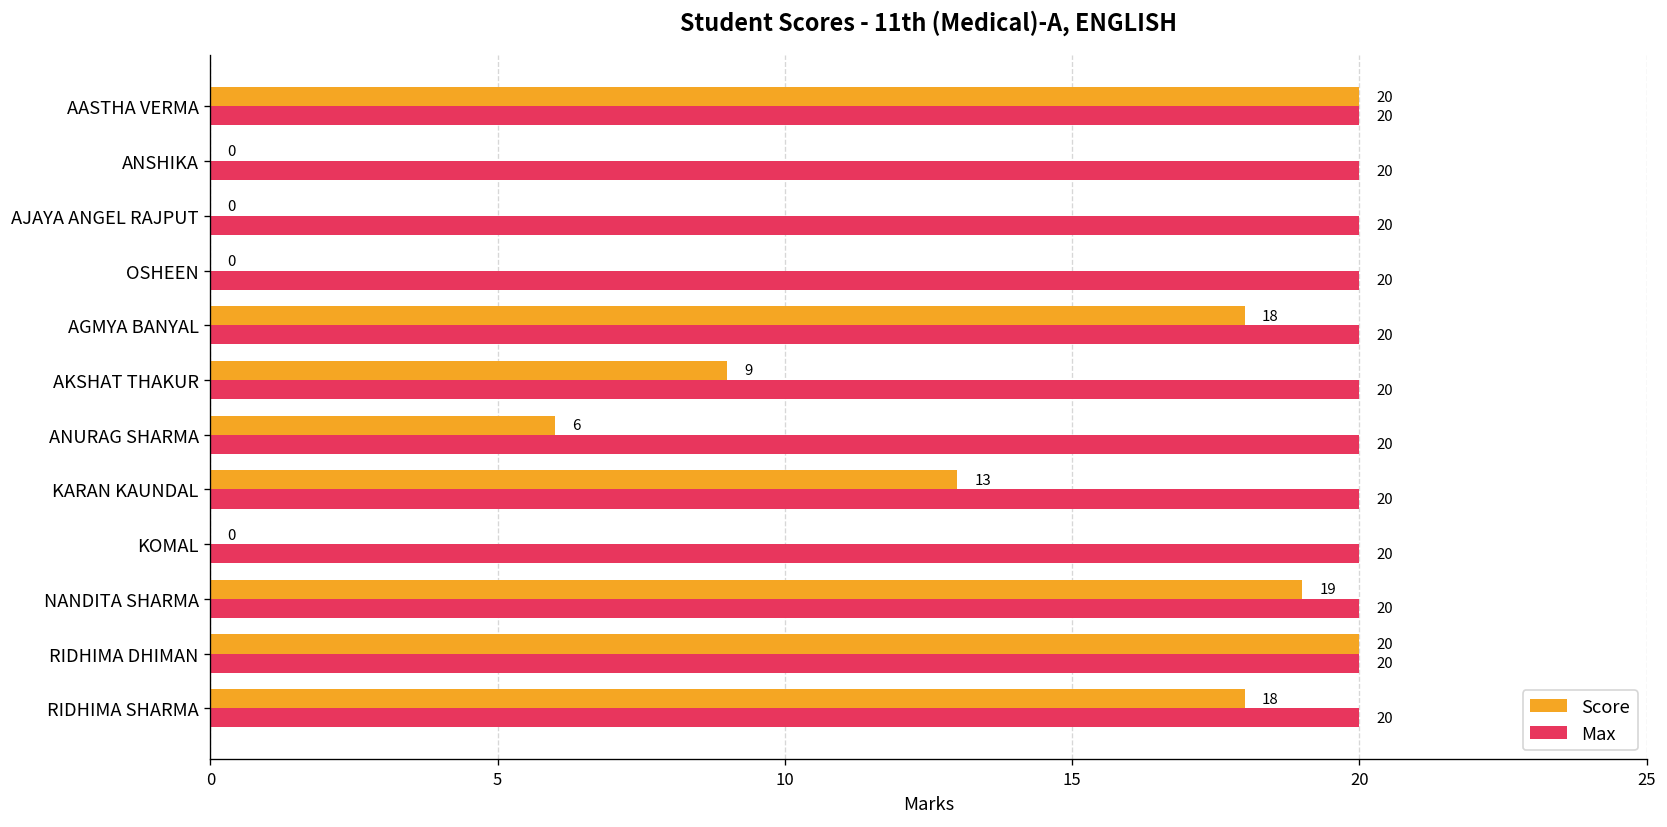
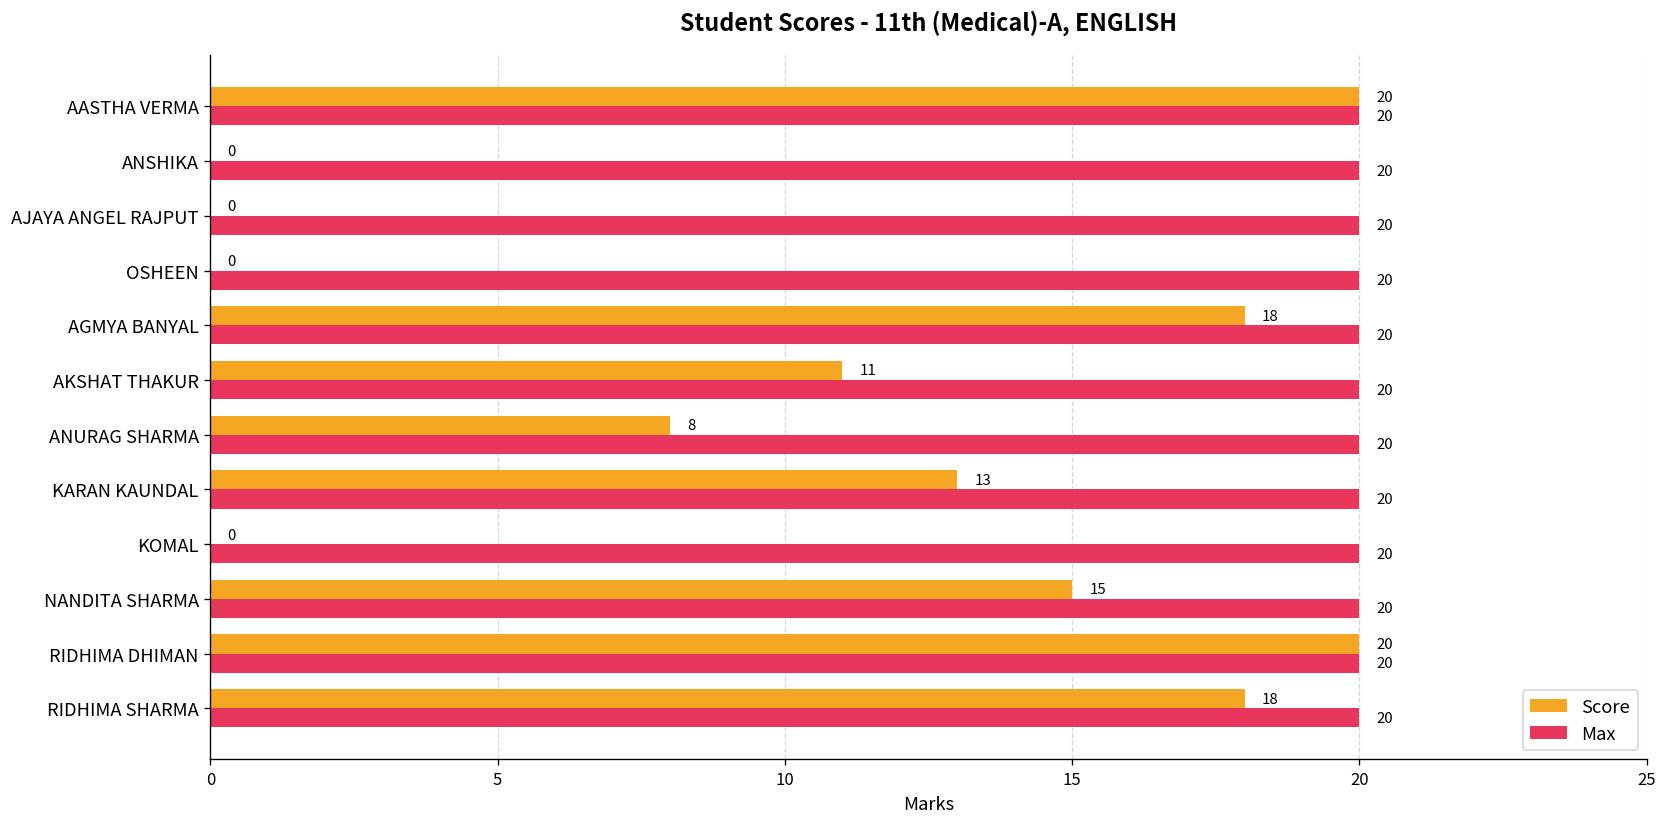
Score, AKSHAT THAKUR: 9 -> 11
Score, ANURAG SHARMA: 6 -> 8
Score, NANDITA SHARMA: 19 -> 15
